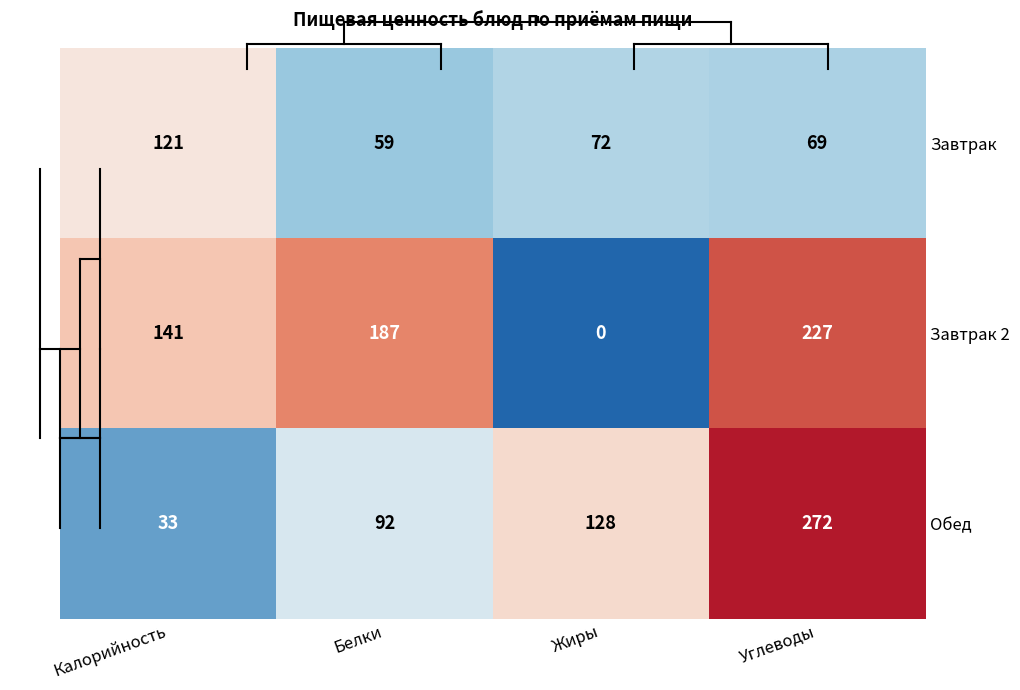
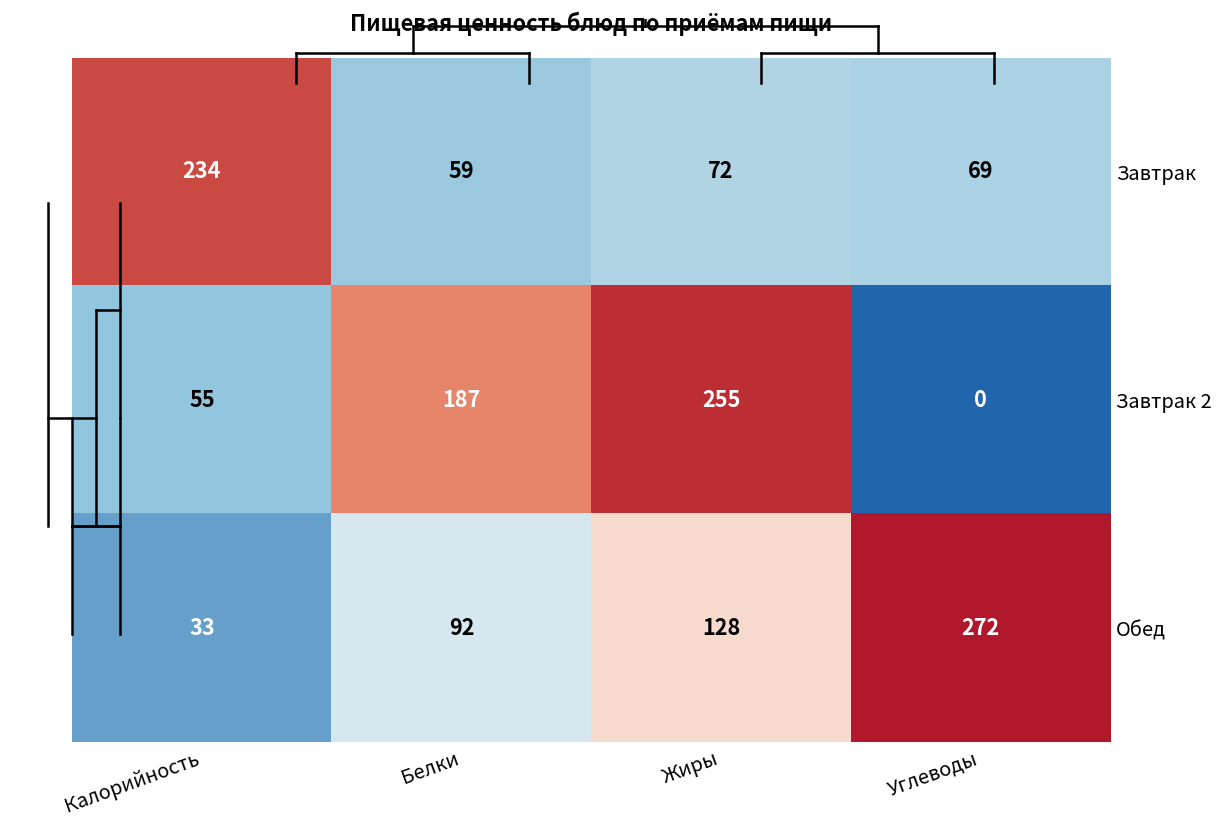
Пищевая ценность блюд по приёмам пищи, Завтрак, Калорийность: 121 -> 234
Пищевая ценность блюд по приёмам пищи, Завтрак 2, Калорийность: 141 -> 55
Пищевая ценность блюд по приёмам пищи, Завтрак 2, Жиры: 0 -> 255
Пищевая ценность блюд по приёмам пищи, Завтрак 2, Углеводы: 227 -> 0
